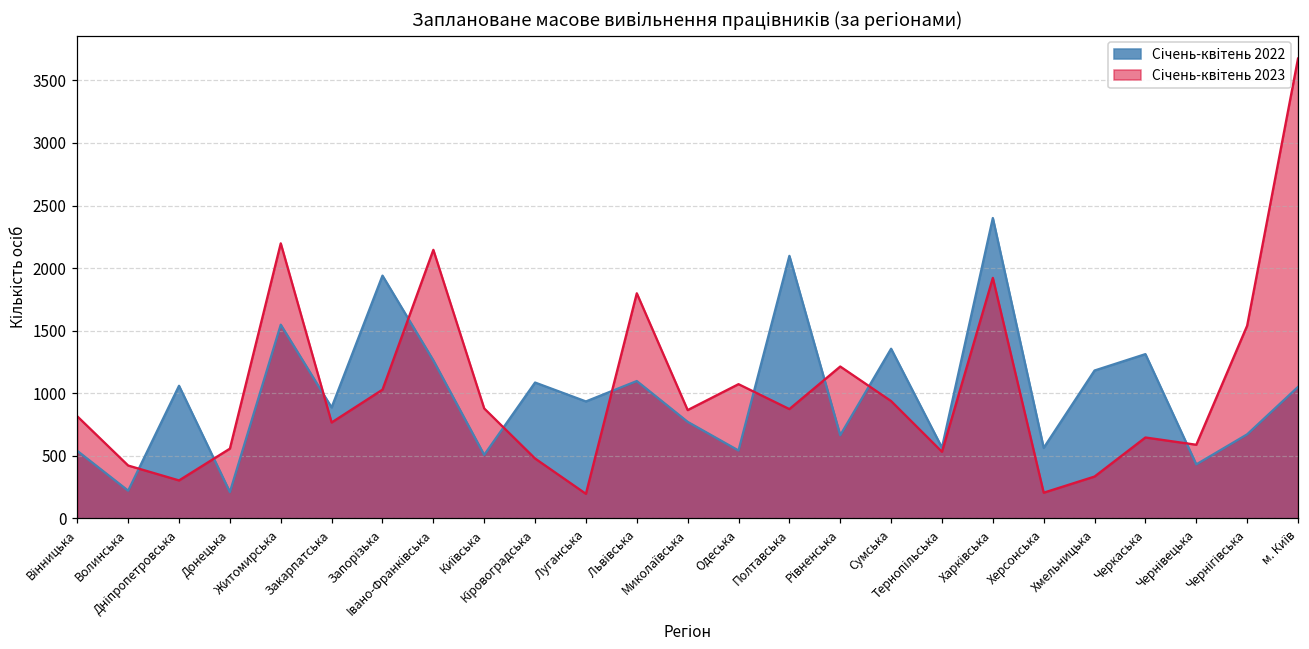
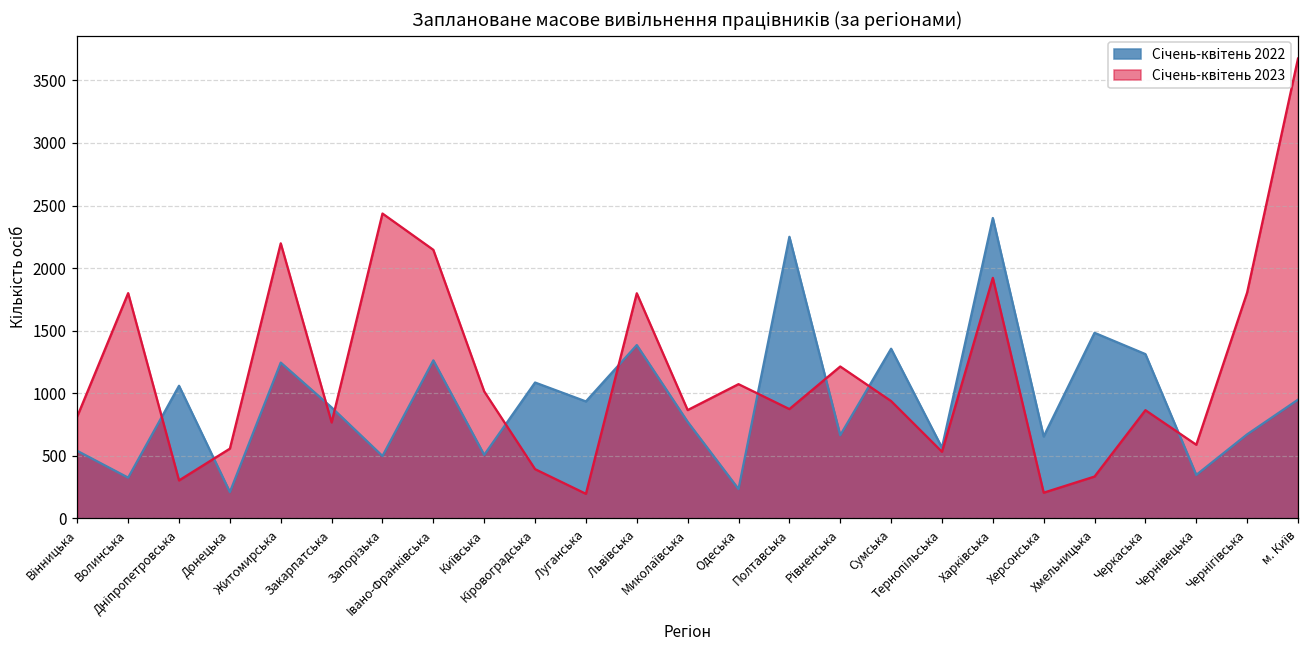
Січень-квітень 2022, Волинська: 220 -> 330
Січень-квітень 2023, Волинська: 420 -> 1800
Січень-квітень 2022, Житомирська: 1550 -> 1250
Січень-квітень 2022, Запорізька: 1940 -> 500
Січень-квітень 2023, Запорізька: 1030 -> 2440
Січень-квітень 2023, Київська: 880 -> 1020
Січень-квітень 2023, Кіровоградська: 480 -> 390
Січень-квітень 2022, Львівська: 1100 -> 1390
Січень-квітень 2022, Одеська: 540 -> 240
Січень-квітень 2022, Полтавська: 2100 -> 2250
Січень-квітень 2022, Херсонська: 560 -> 660
Січень-квітень 2022, Хмельницька: 1180 -> 1480
Січень-квітень 2023, Черкаська: 650 -> 870
Січень-квітень 2022, Чернівецька: 430 -> 350
Січень-квітень 2023, Чернігівська: 1540 -> 1810
Січень-квітень 2022, м. Київ: 1050 -> 950
